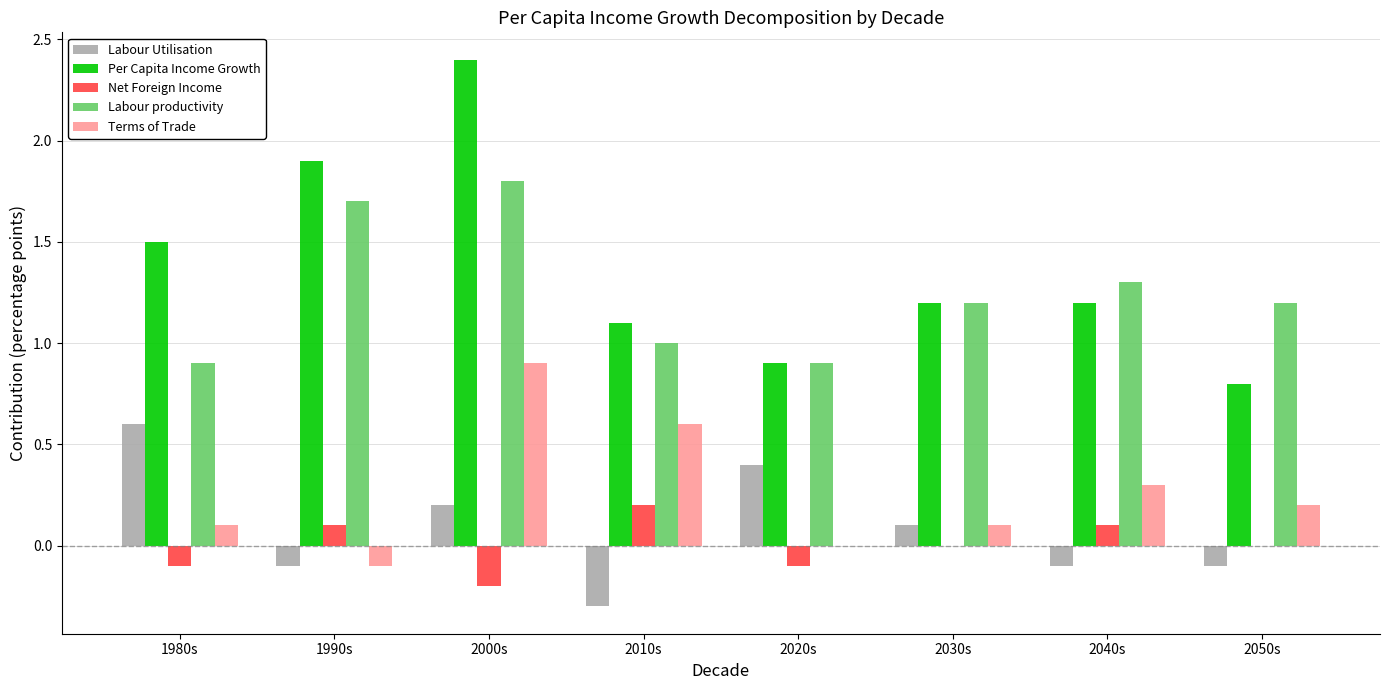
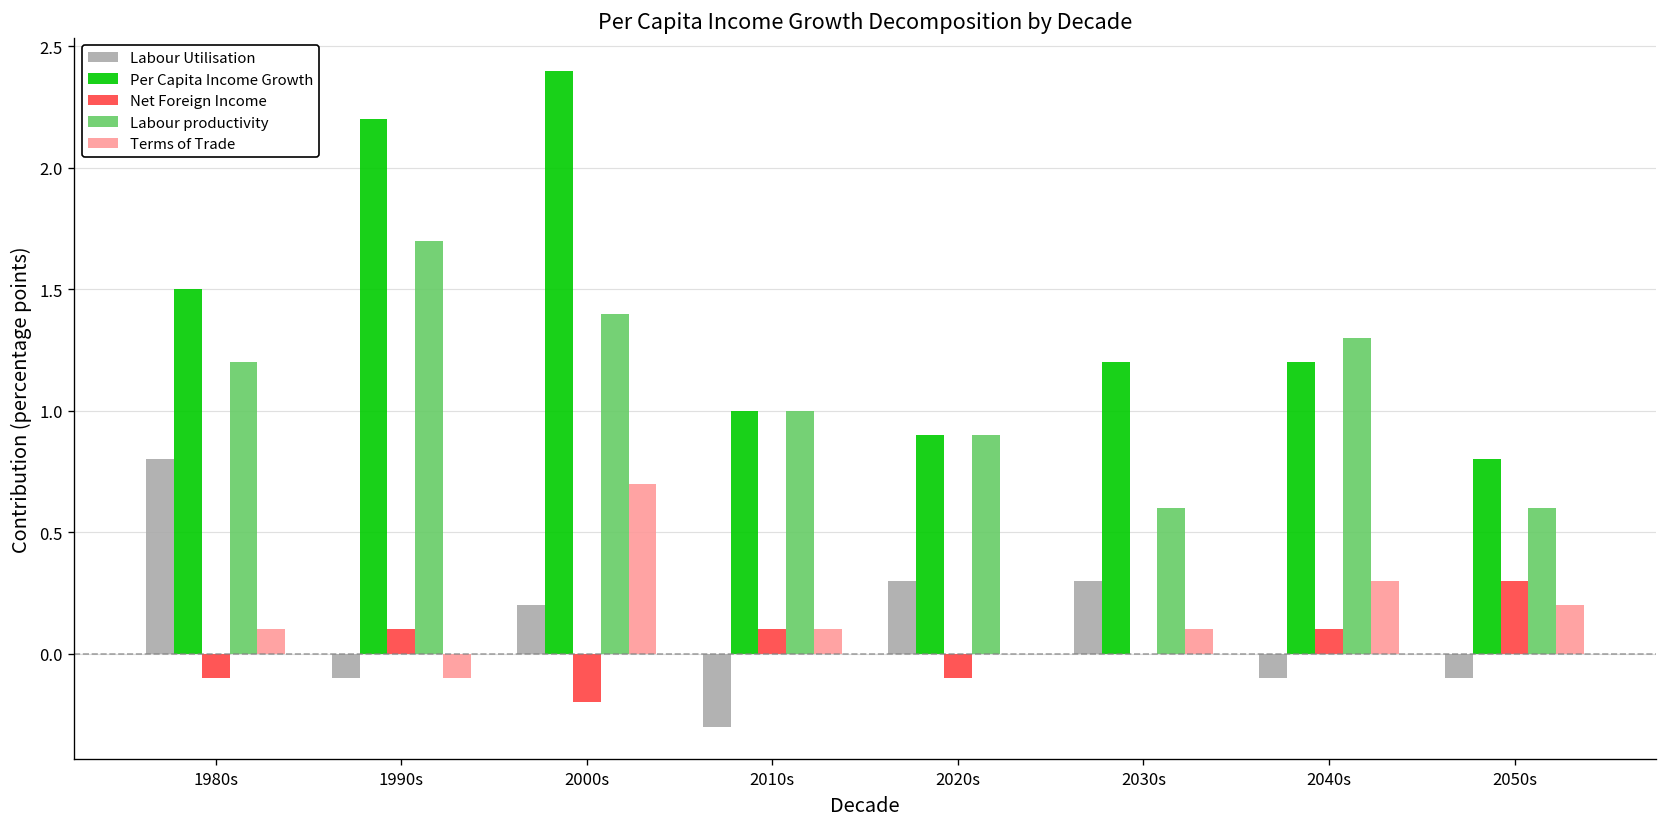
Labour Utilisation, 1980s: 0.6 -> 0.8
Labour productivity, 1980s: 0.9 -> 1.2
Per Capita Income Growth, 1990s: 1.9 -> 2.2
Labour productivity, 2000s: 1.8 -> 1.4
Terms of Trade, 2000s: 0.9 -> 0.7
Per Capita Income Growth, 2010s: 1.1 -> 1.0
Net Foreign Income, 2010s: 0.2 -> 0.1
Terms of Trade, 2010s: 0.6 -> 0.1
Labour Utilisation, 2020s: 0.4 -> 0.3
Labour Utilisation, 2030s: 0.1 -> 0.3
Labour productivity, 2030s: 1.2 -> 0.6
Net Foreign Income, 2050s: 0.0 -> 0.3
Labour productivity, 2050s: 1.2 -> 0.6
